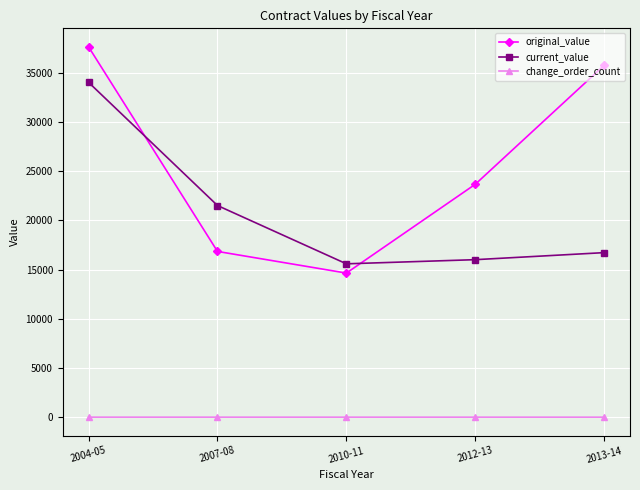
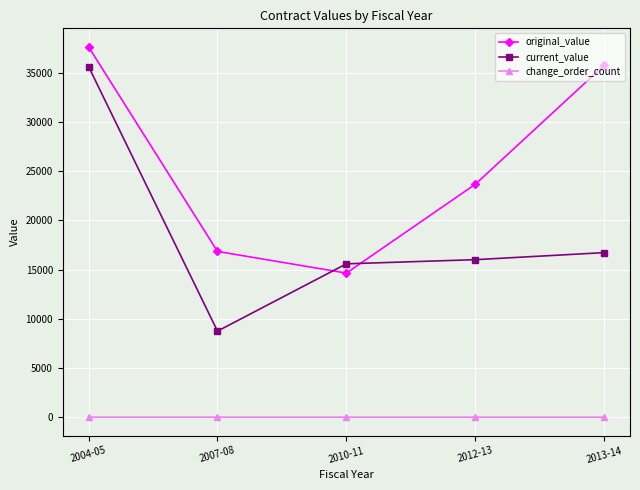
current_value, 2004-05: 34000 -> 36000
current_value, 2007-08: 22000 -> 9000
